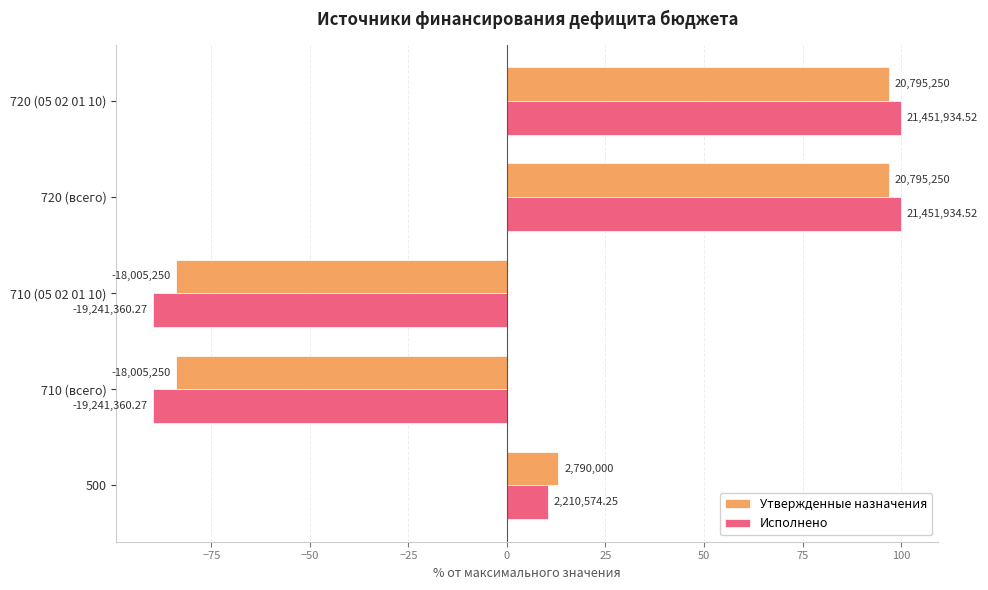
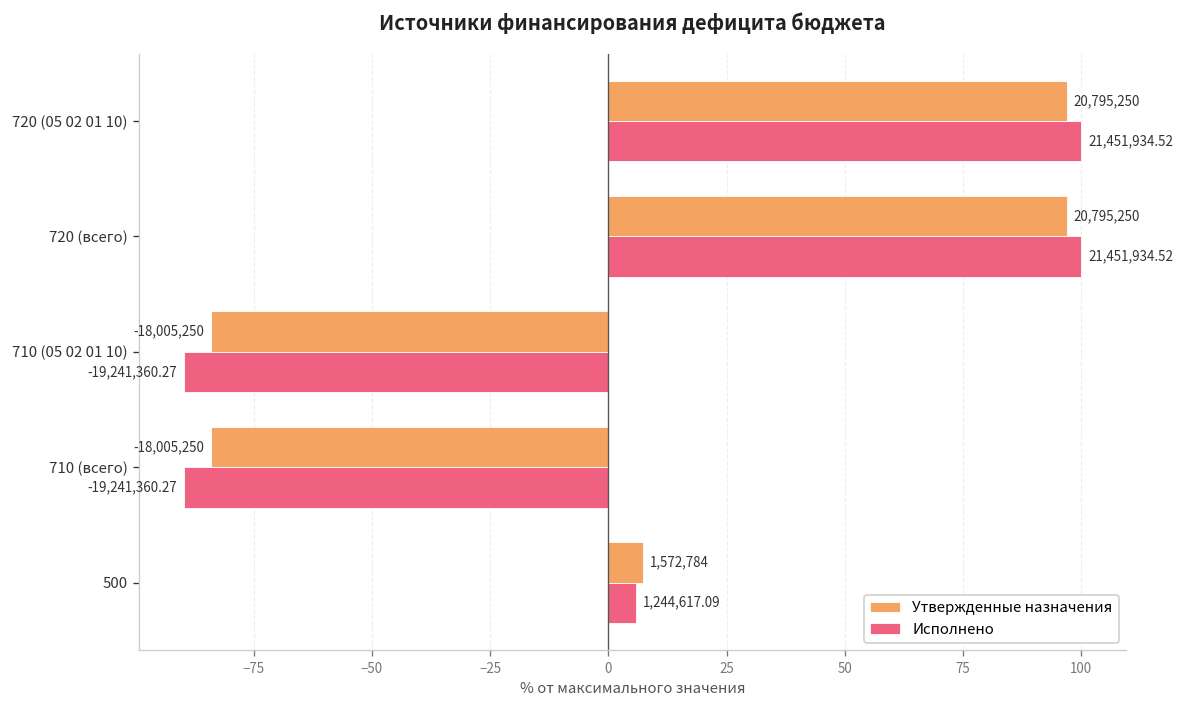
Утвержденные назначения, 500: 2,790,000 -> 1,572,784
Исполнено, 500: 2,210,574.25 -> 1,244,617.09
